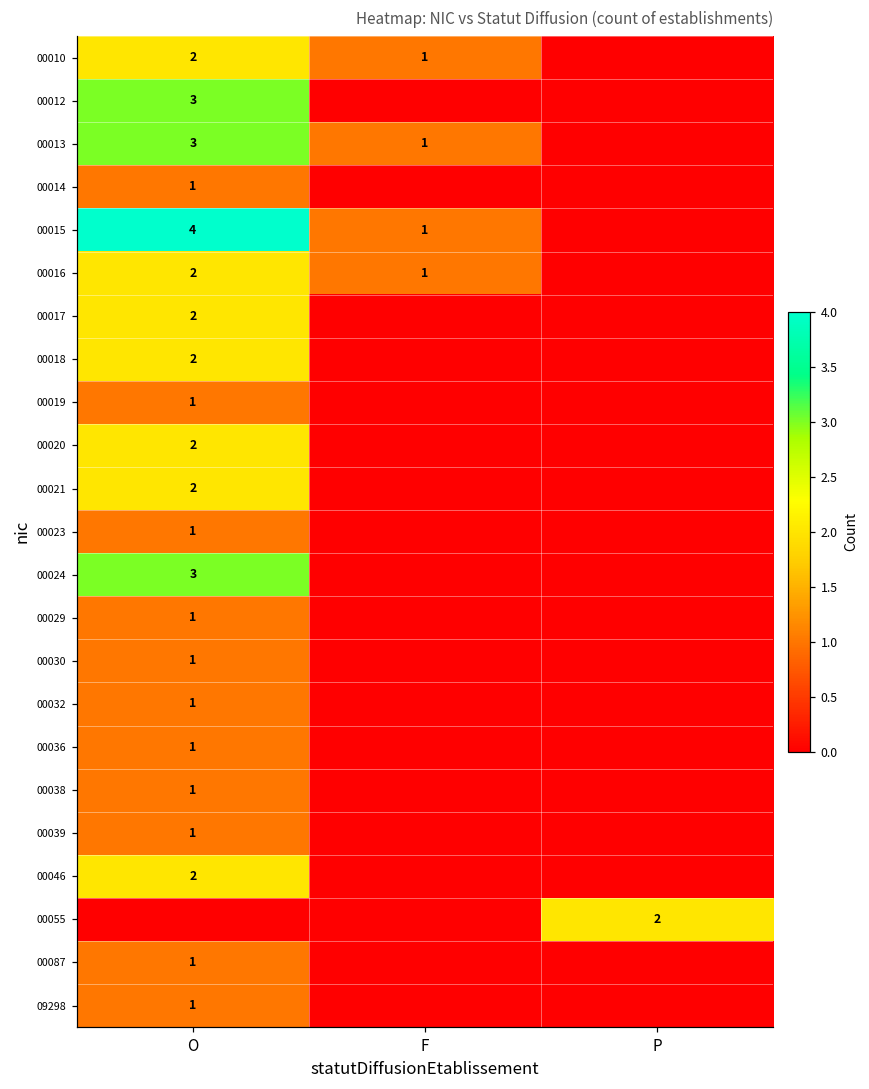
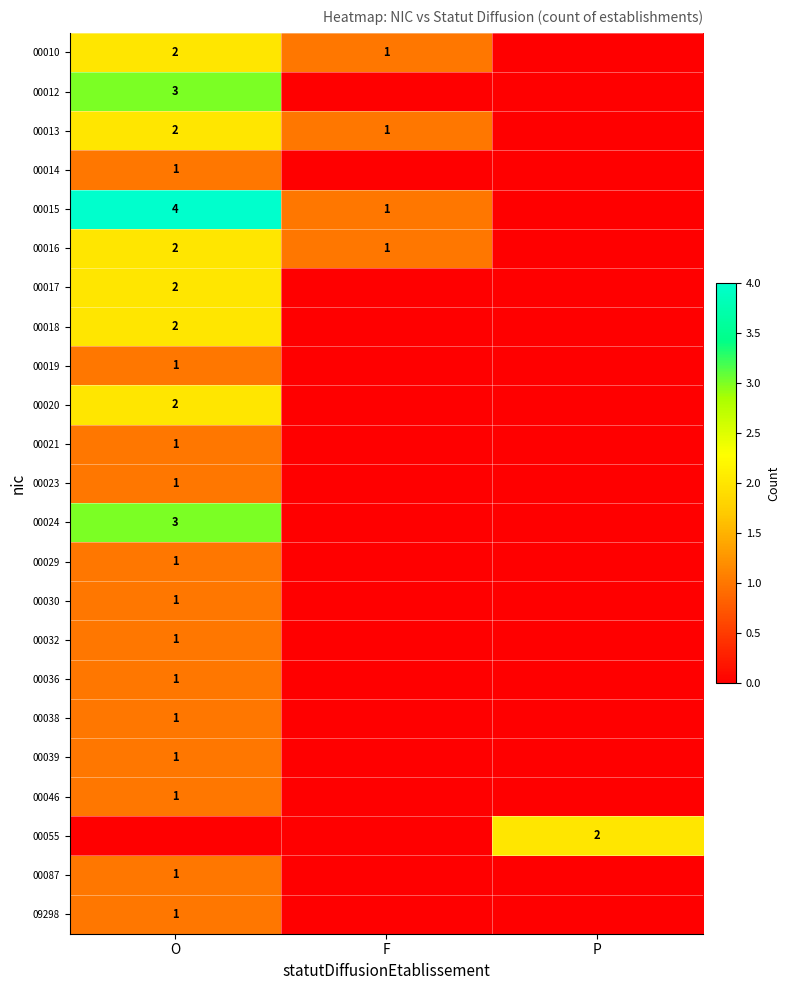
00013, O: 3 -> 2
00021, O: 2 -> 1
00046, O: 2 -> 1
